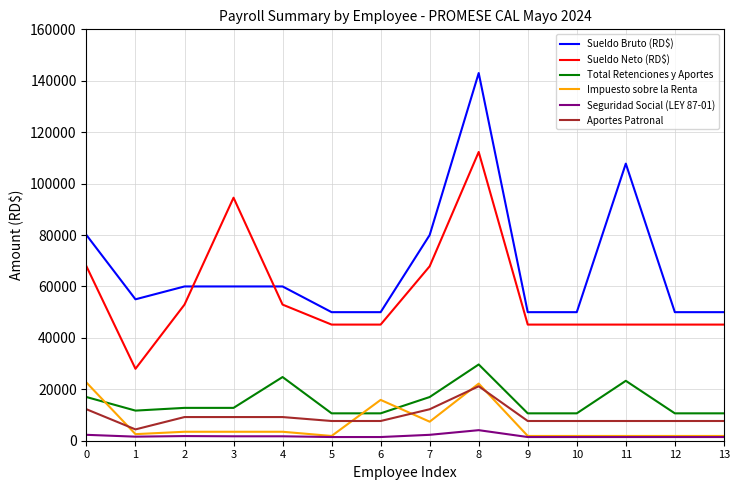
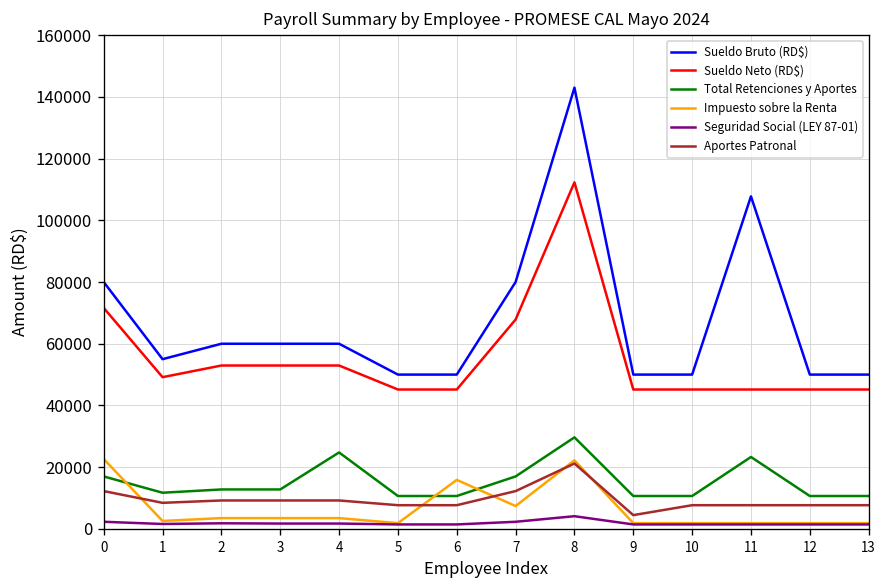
Sueldo Neto (RD$), 0: 68000 -> 72000
Sueldo Neto (RD$), 1: 28000 -> 49000
Aportes Patronal, 1: 4000 -> 8000
Sueldo Neto (RD$), 3: 95000 -> 53000
Aportes Patronal, 9: 8000 -> 4000
